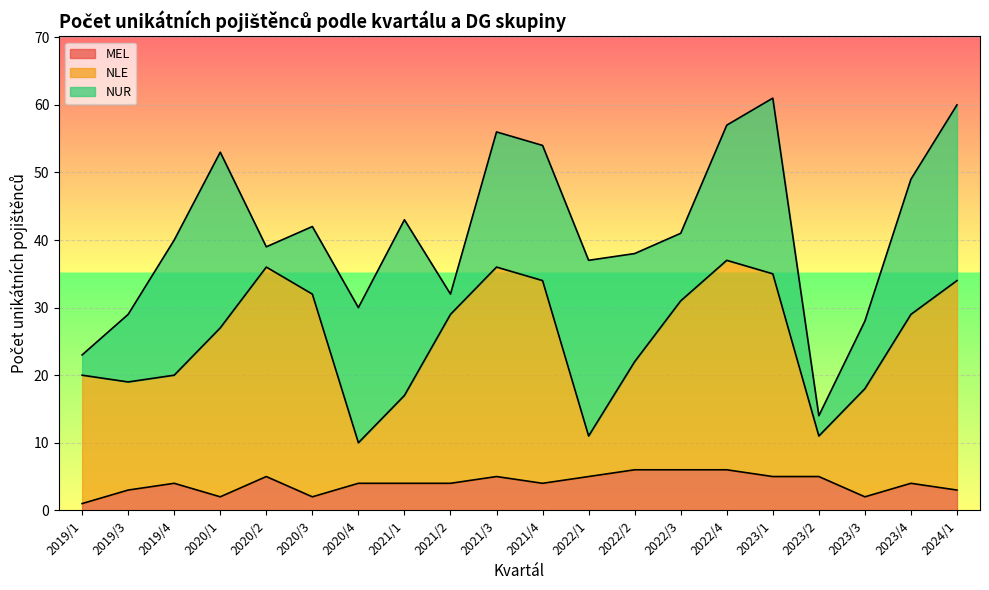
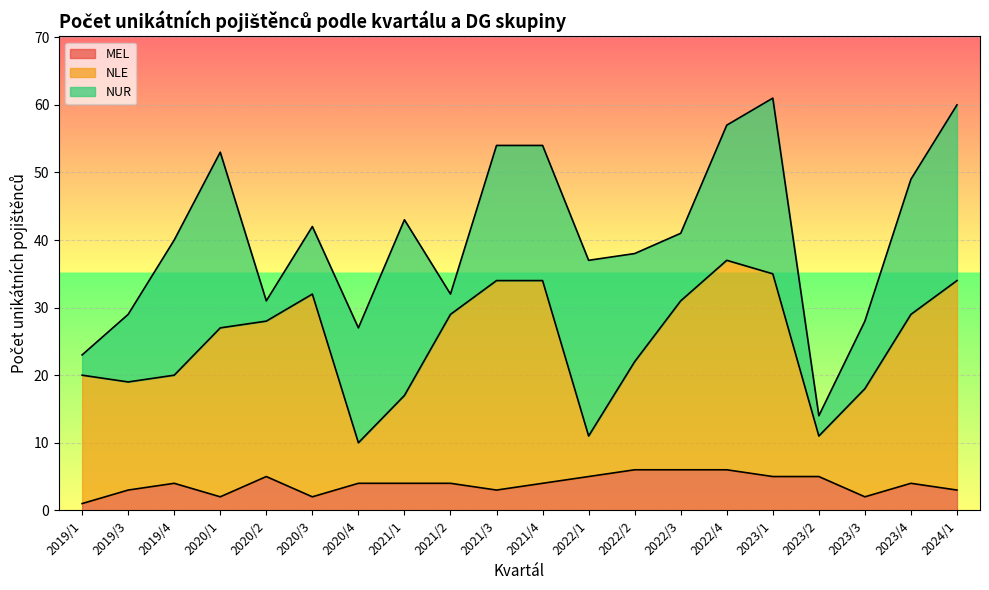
NLE, 2020/2: 31 -> 23
NUR, 2020/4: 20 -> 17
MEL, 2021/3: 5 -> 3
